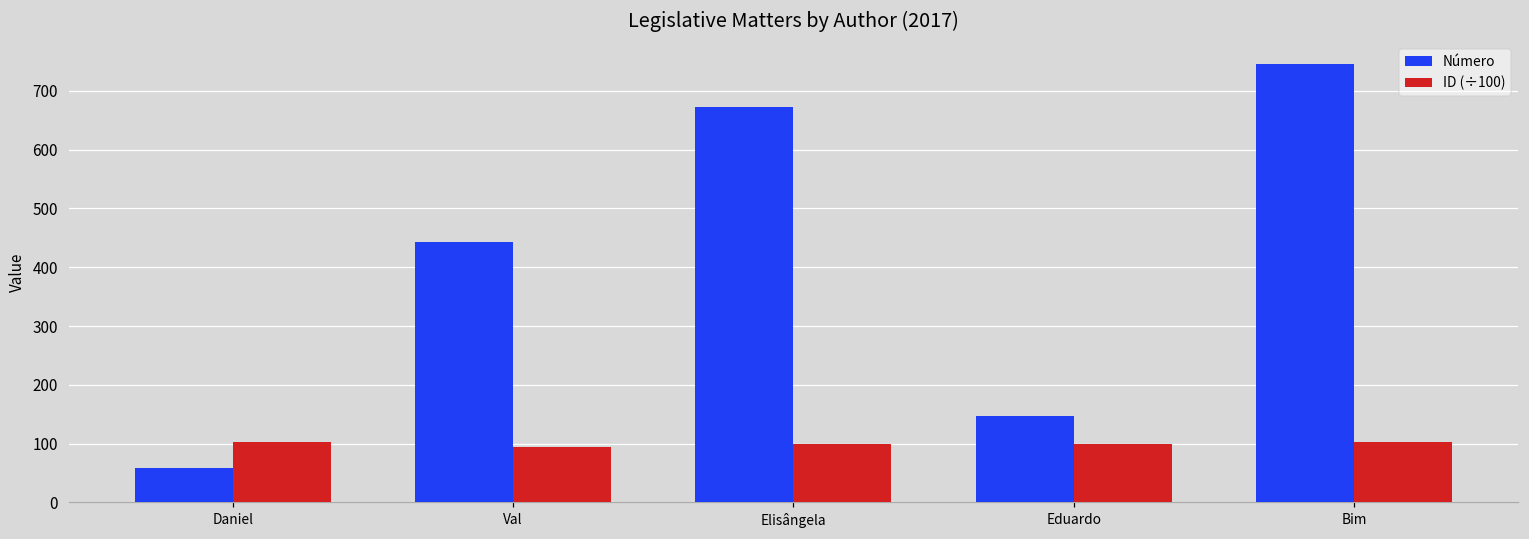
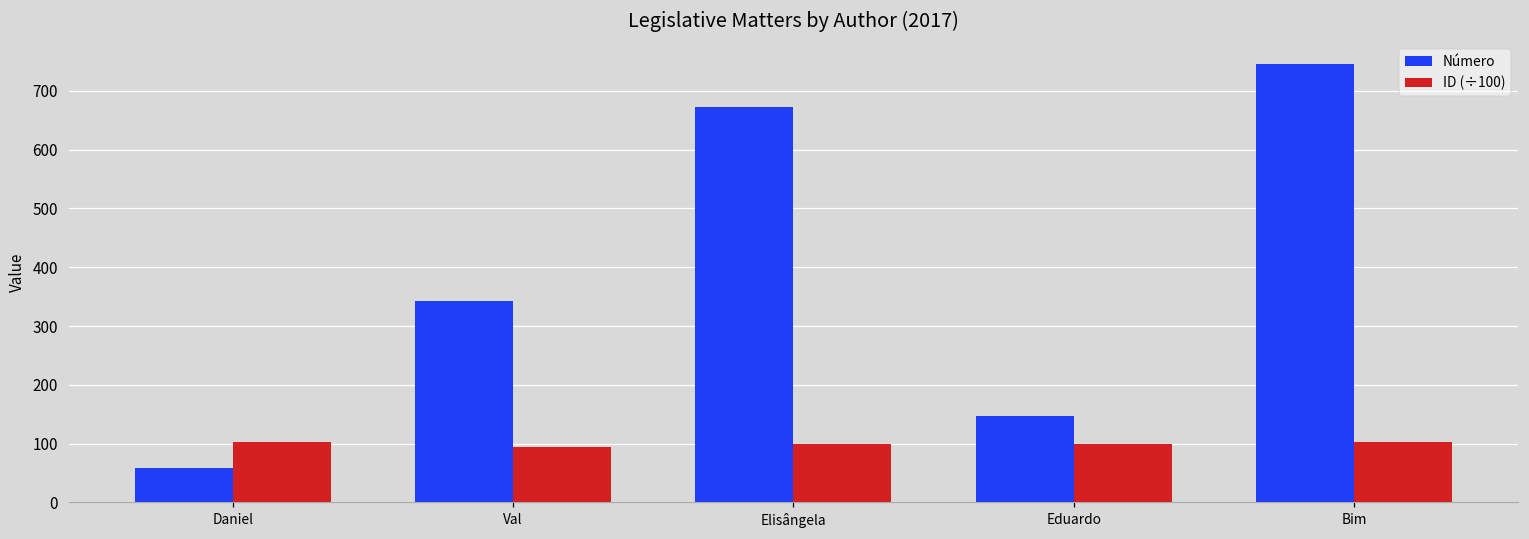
Número, Val: 440 -> 340
